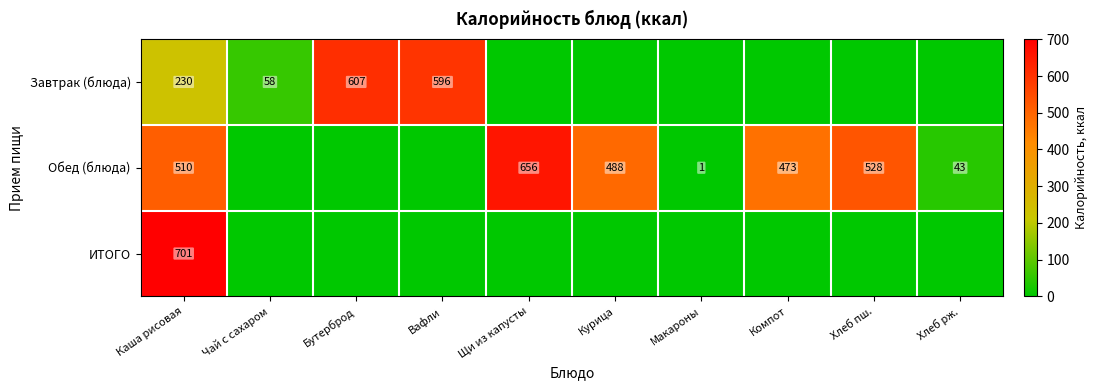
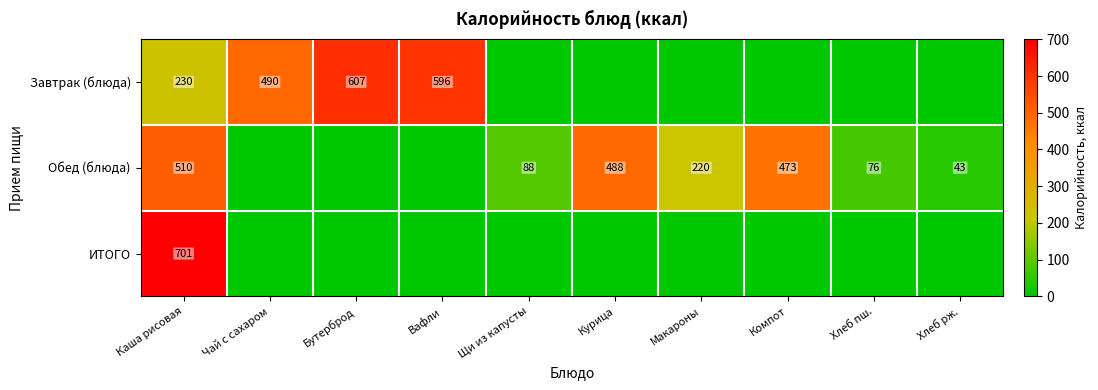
Завтрак (блюда), Чай с сахаром: 58 -> 490
Обед (блюда), Щи из капусты: 656 -> 88
Обед (блюда), Макароны: 1 -> 220
Обед (блюда), Хлеб пш.: 528 -> 76
